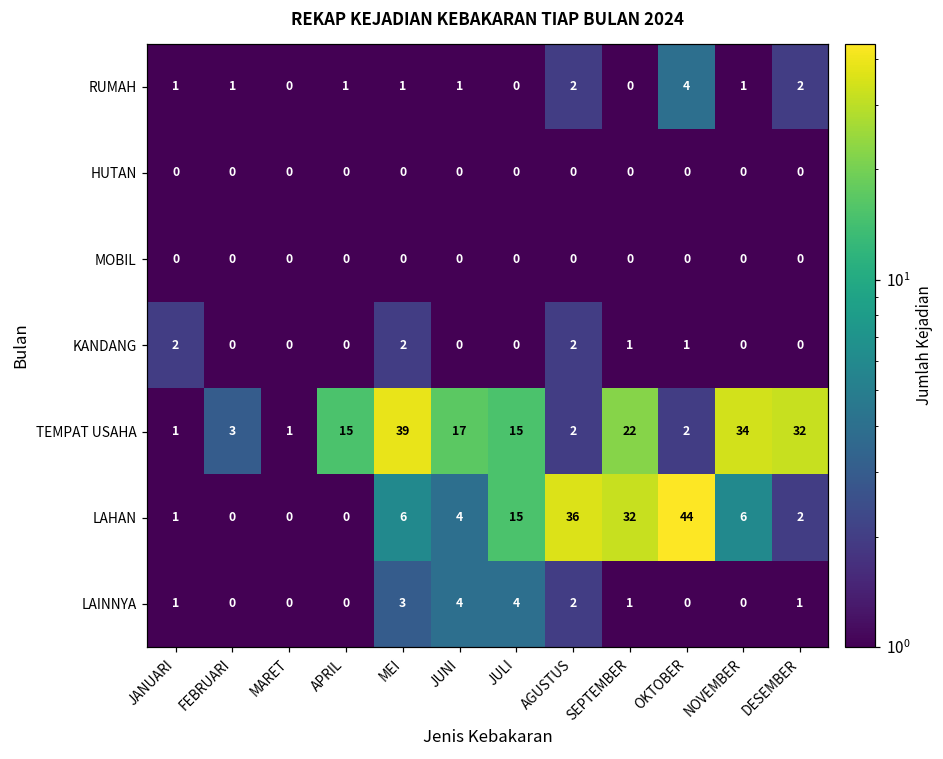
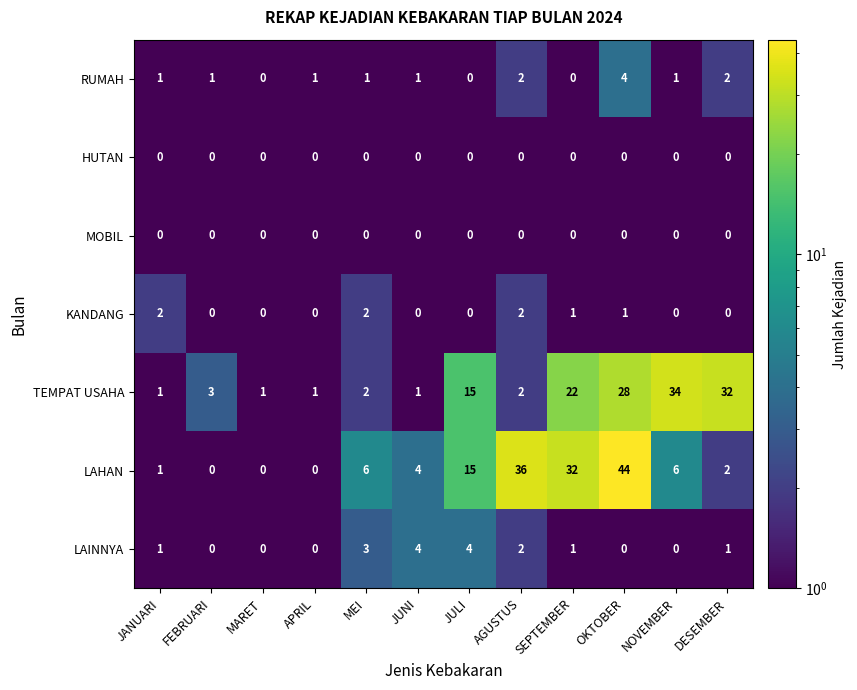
TEMPAT USAHA, APRIL: 15 -> 1
TEMPAT USAHA, MEI: 39 -> 2
TEMPAT USAHA, JUNI: 17 -> 1
TEMPAT USAHA, OKTOBER: 2 -> 28
